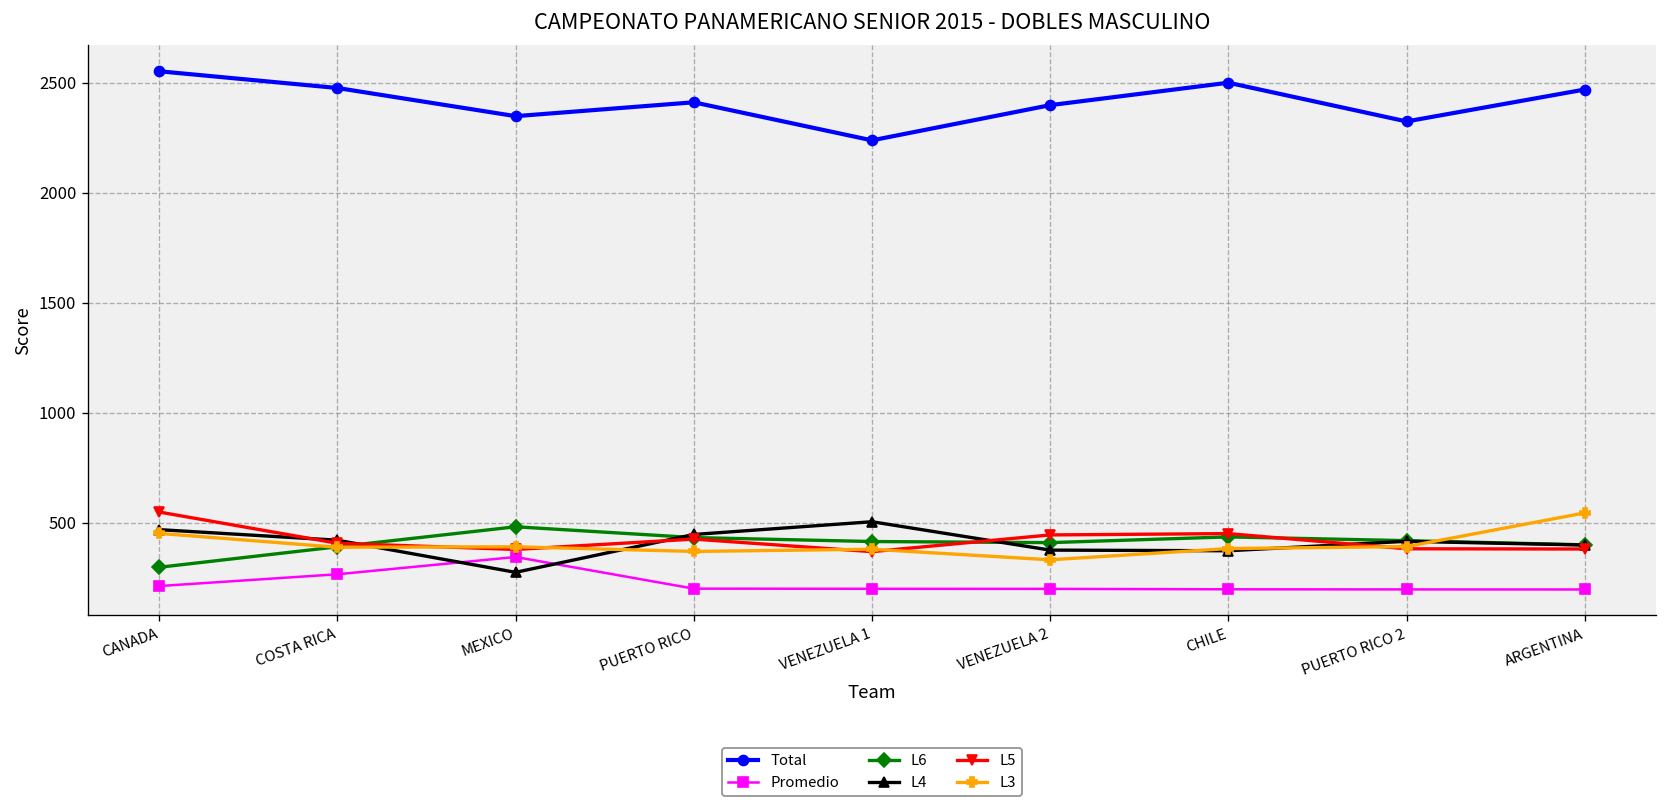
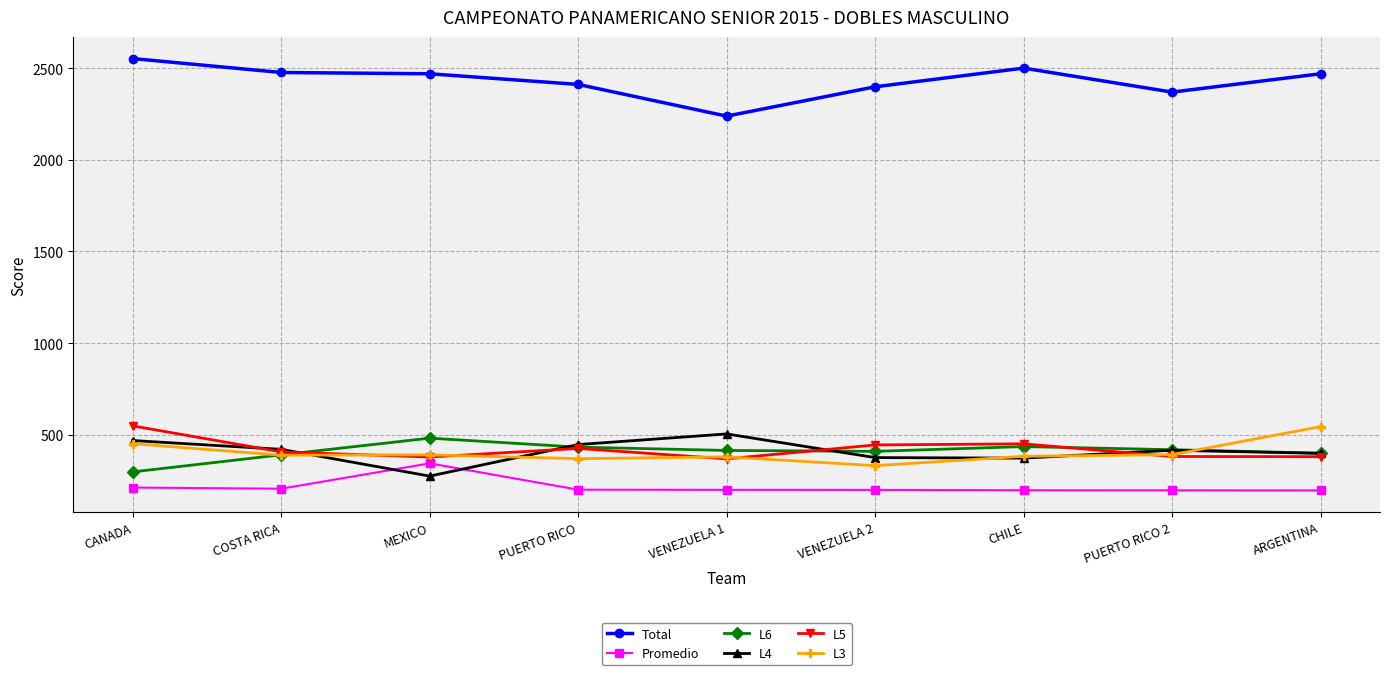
Promedio, COSTA RICA: 270 -> 210
Total, MEXICO: 2350 -> 2470
Total, PUERTO RICO 2: 2320 -> 2370
